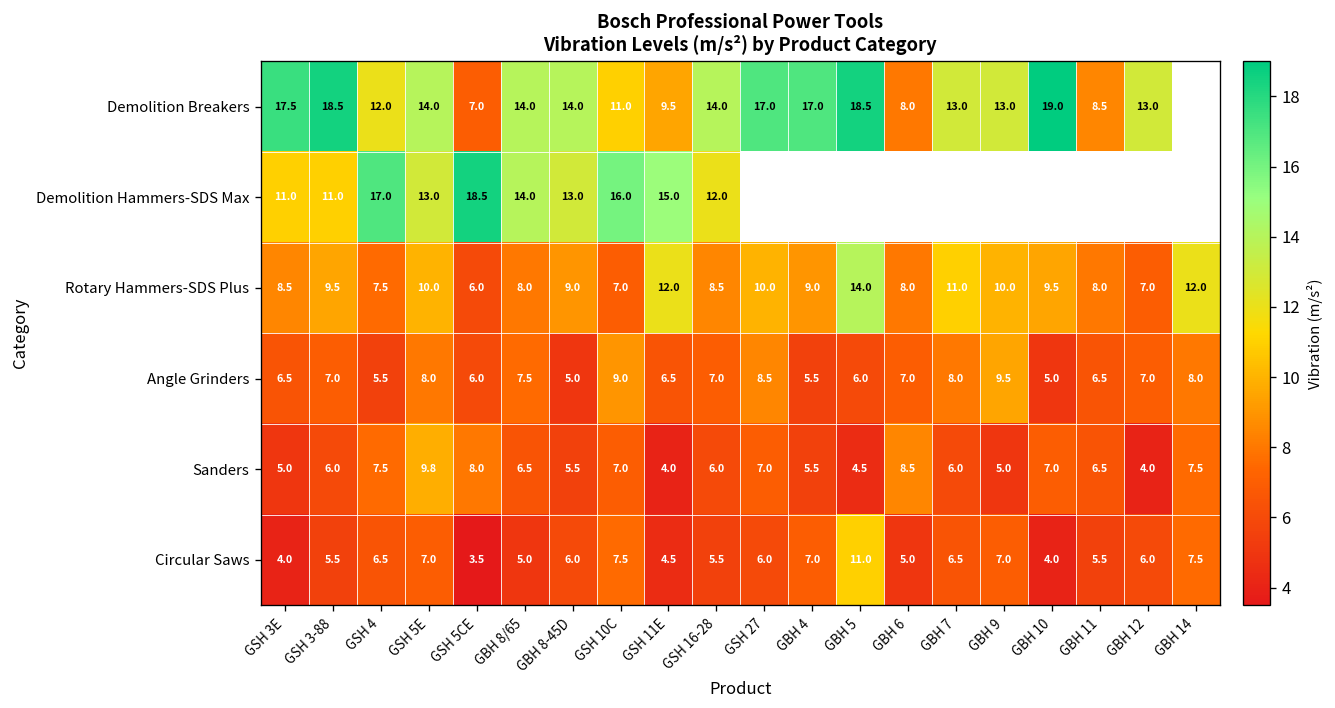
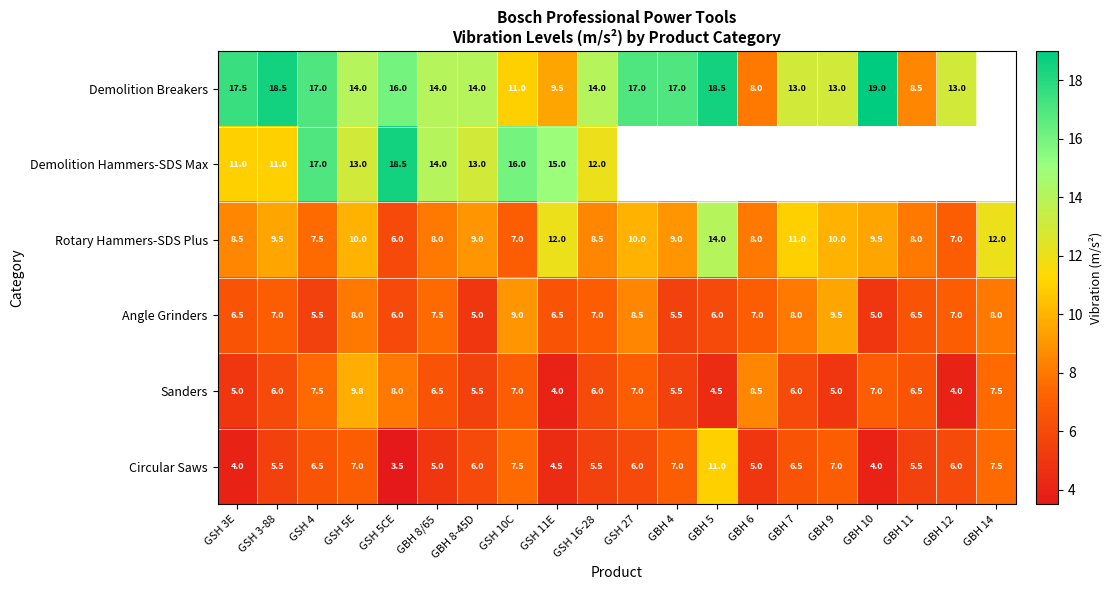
Demolition Breakers, GSH 4: 12.0 -> 17.0
Demolition Breakers, GSH 5CE: 7.0 -> 16.0
